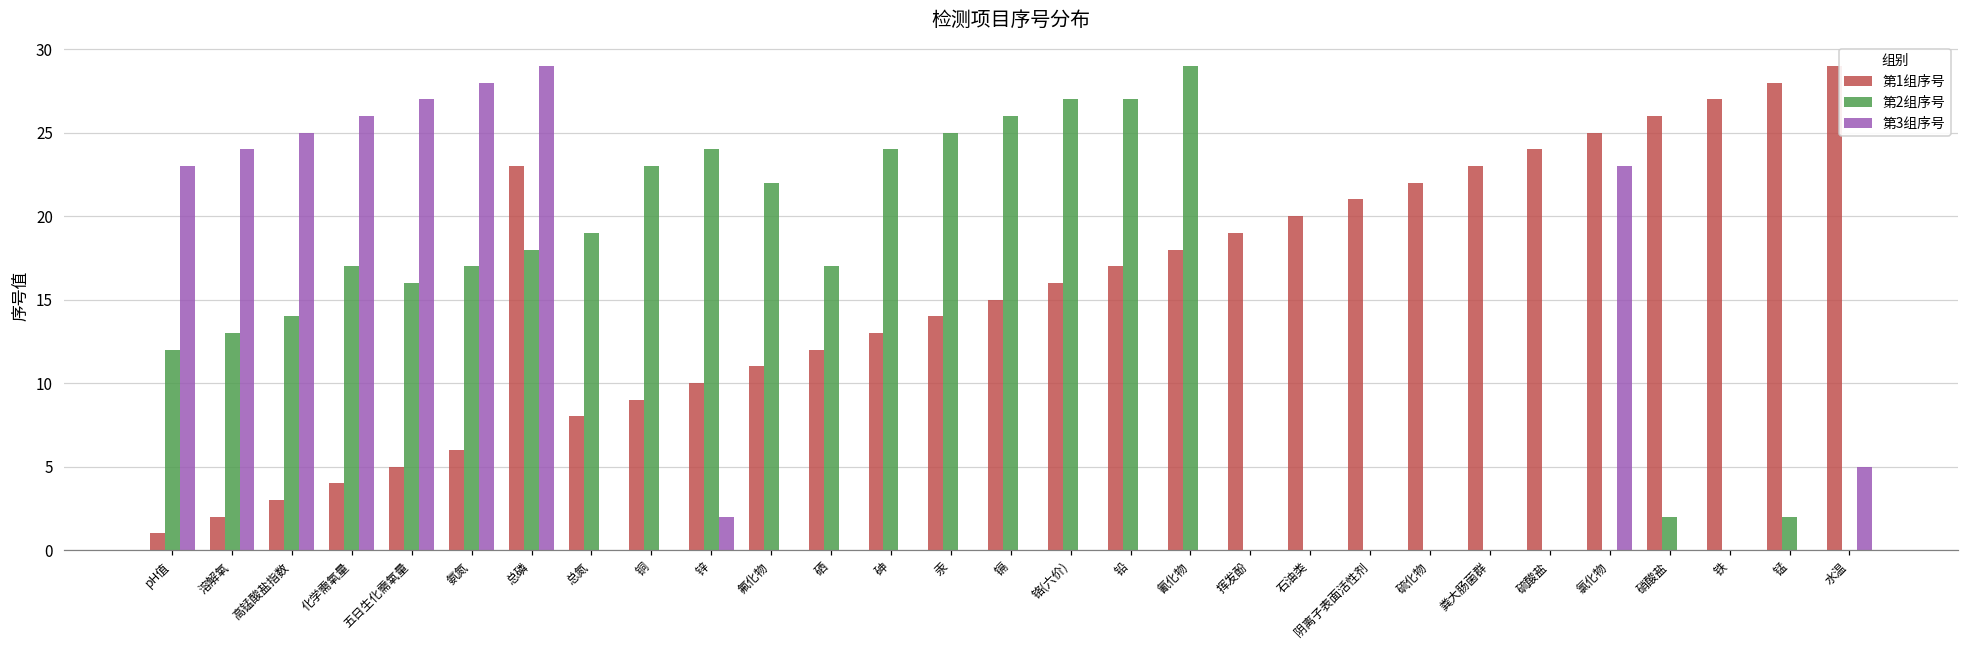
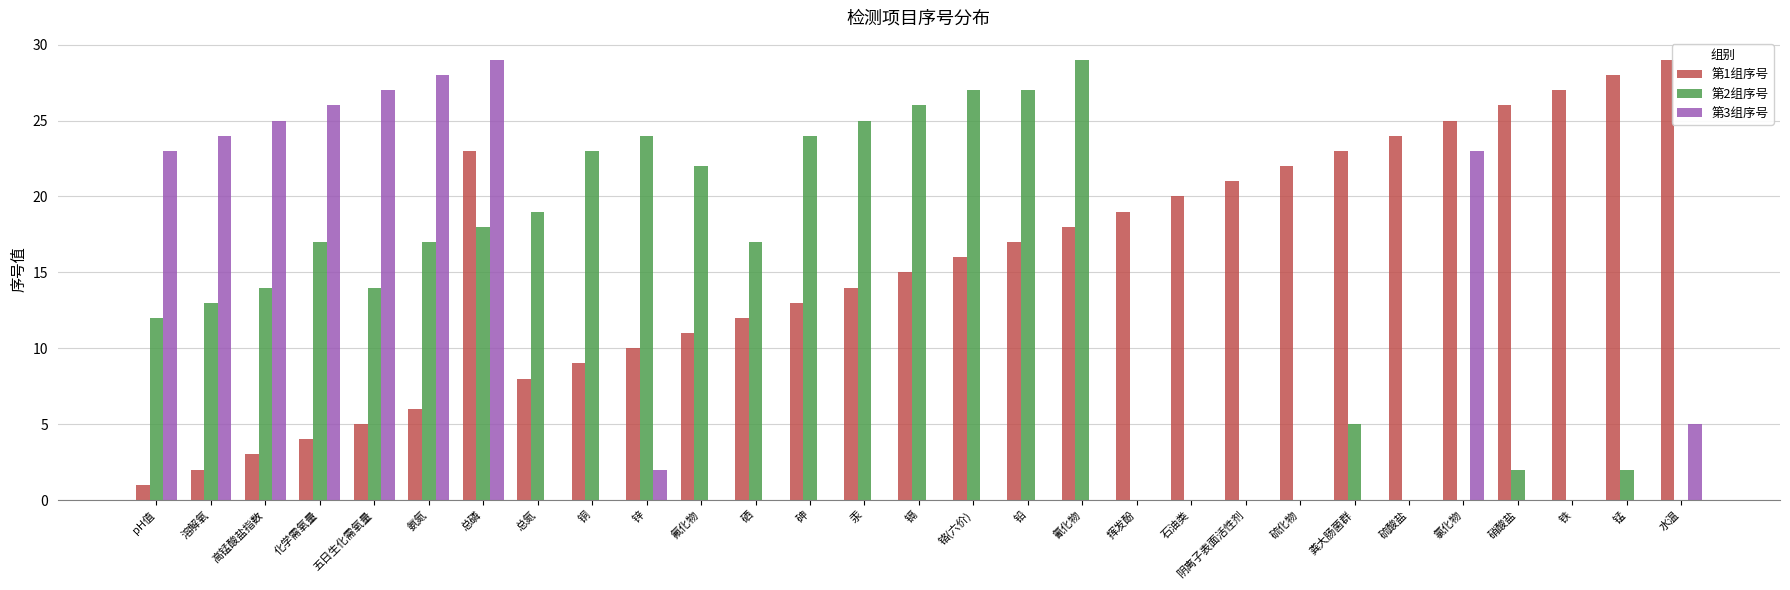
第2组序号, 五日生化需氧量: 16 -> 14
第2组序号, 粪大肠菌群: 0 -> 5
